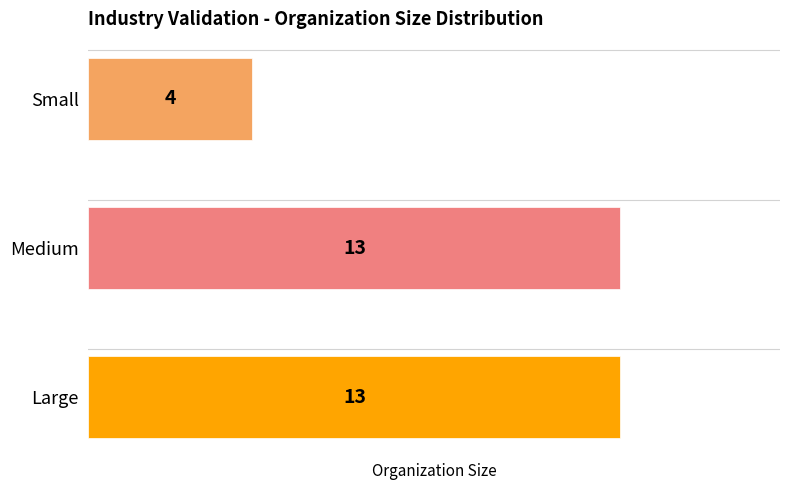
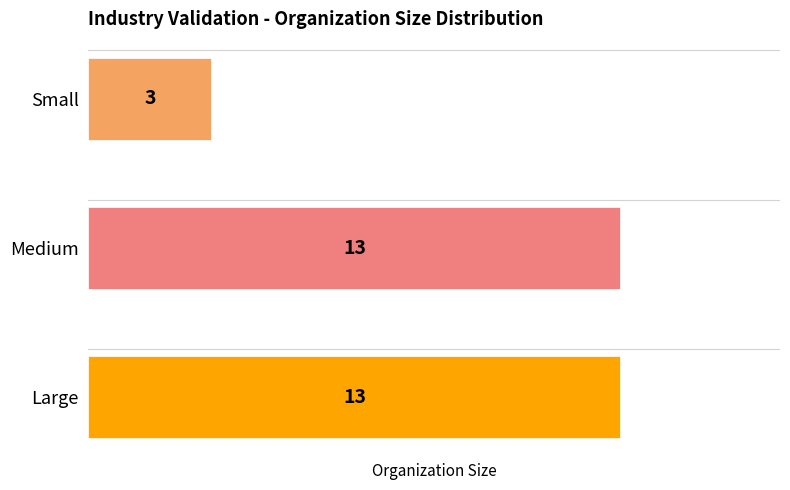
Small: 4 -> 3
